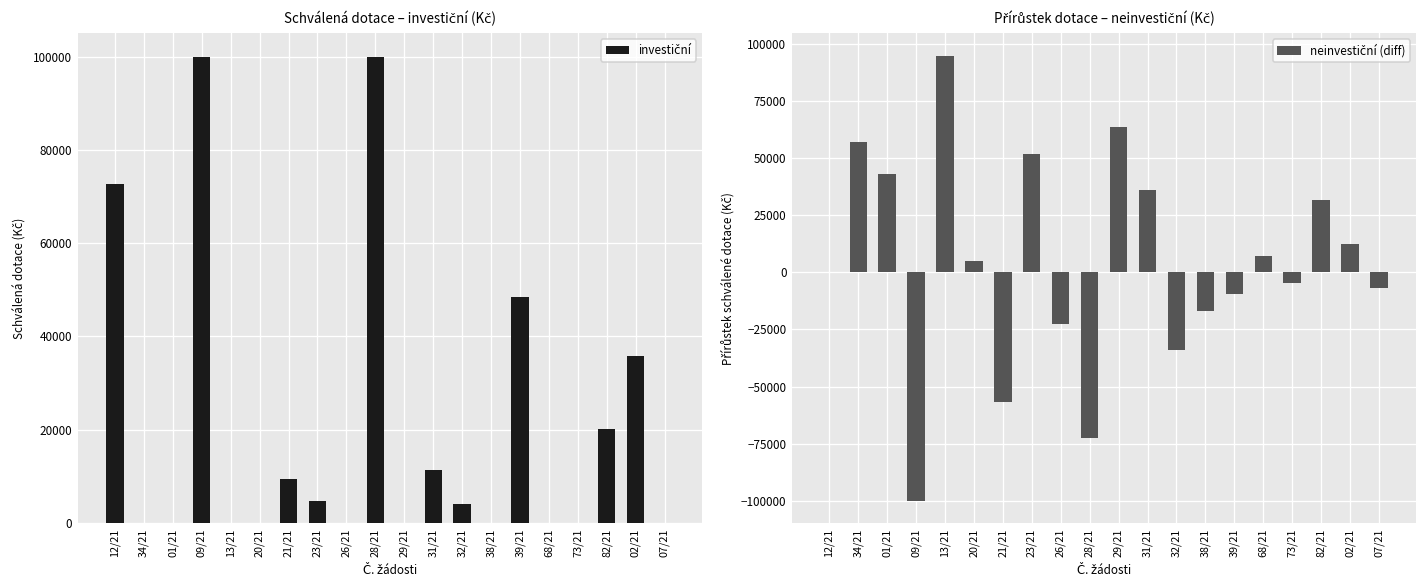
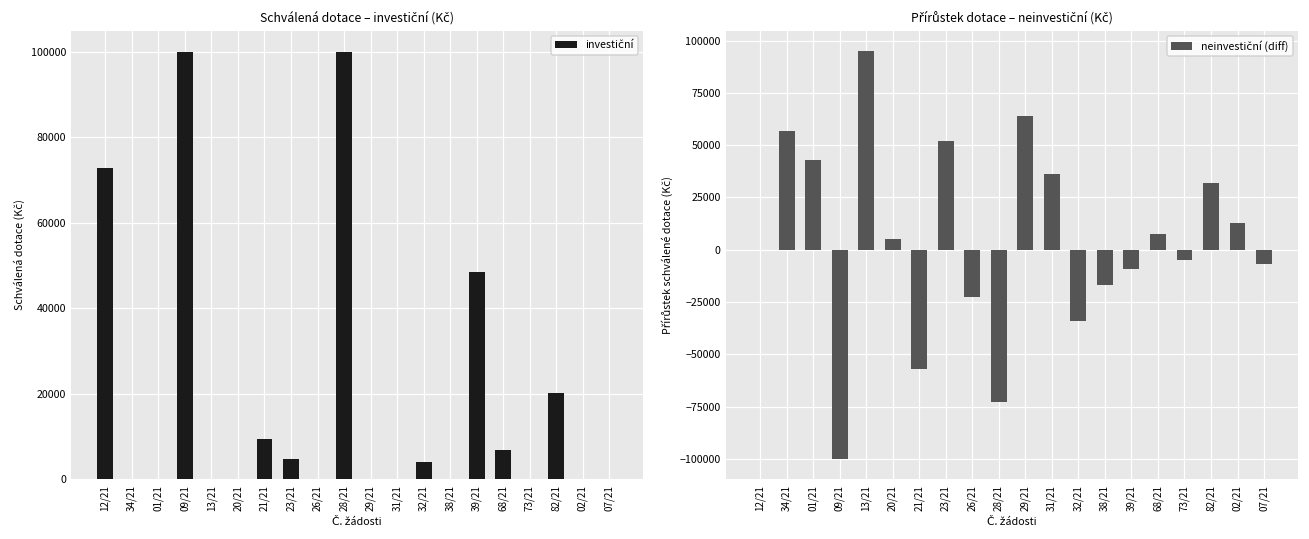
Schválená dotace – investiční (Kč), 31/21: 11000 -> 0
Schválená dotace – investiční (Kč), 68/21: 0 -> 7000
Schválená dotace – investiční (Kč), 02/21: 36000 -> 0
